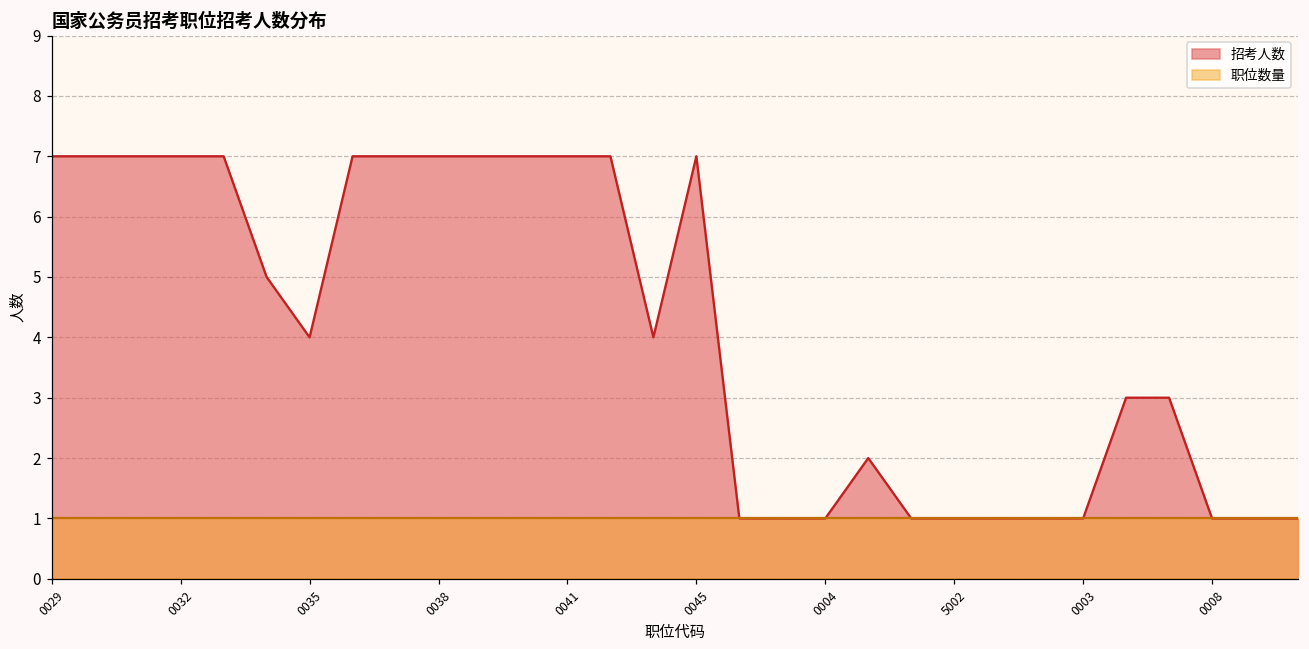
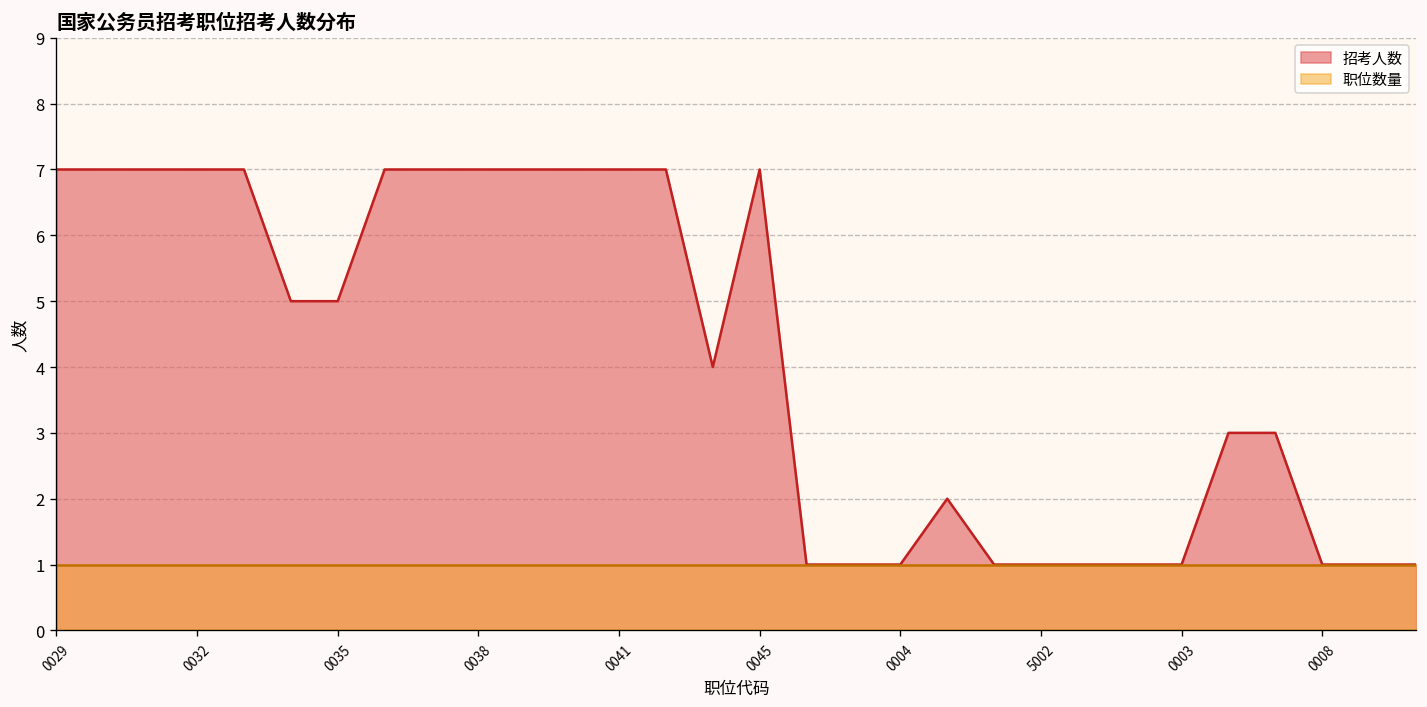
招考人数, 0035: 4 -> 5
